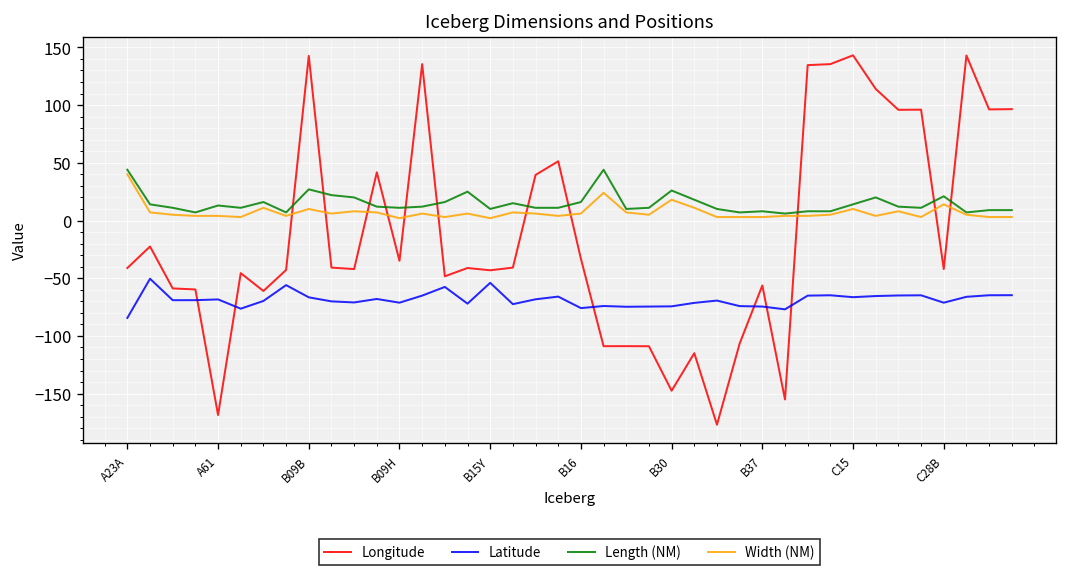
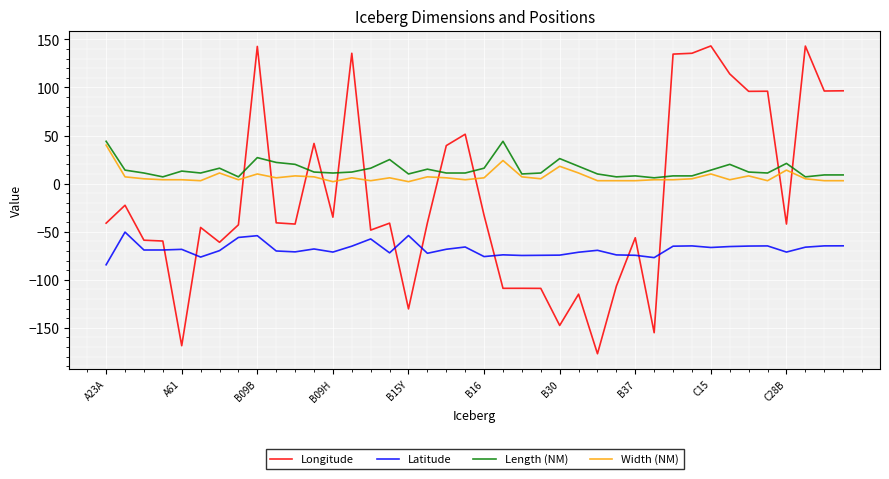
Latitude, B09B: -70 -> -50
Longitude, B15Y: -40 -> -130
